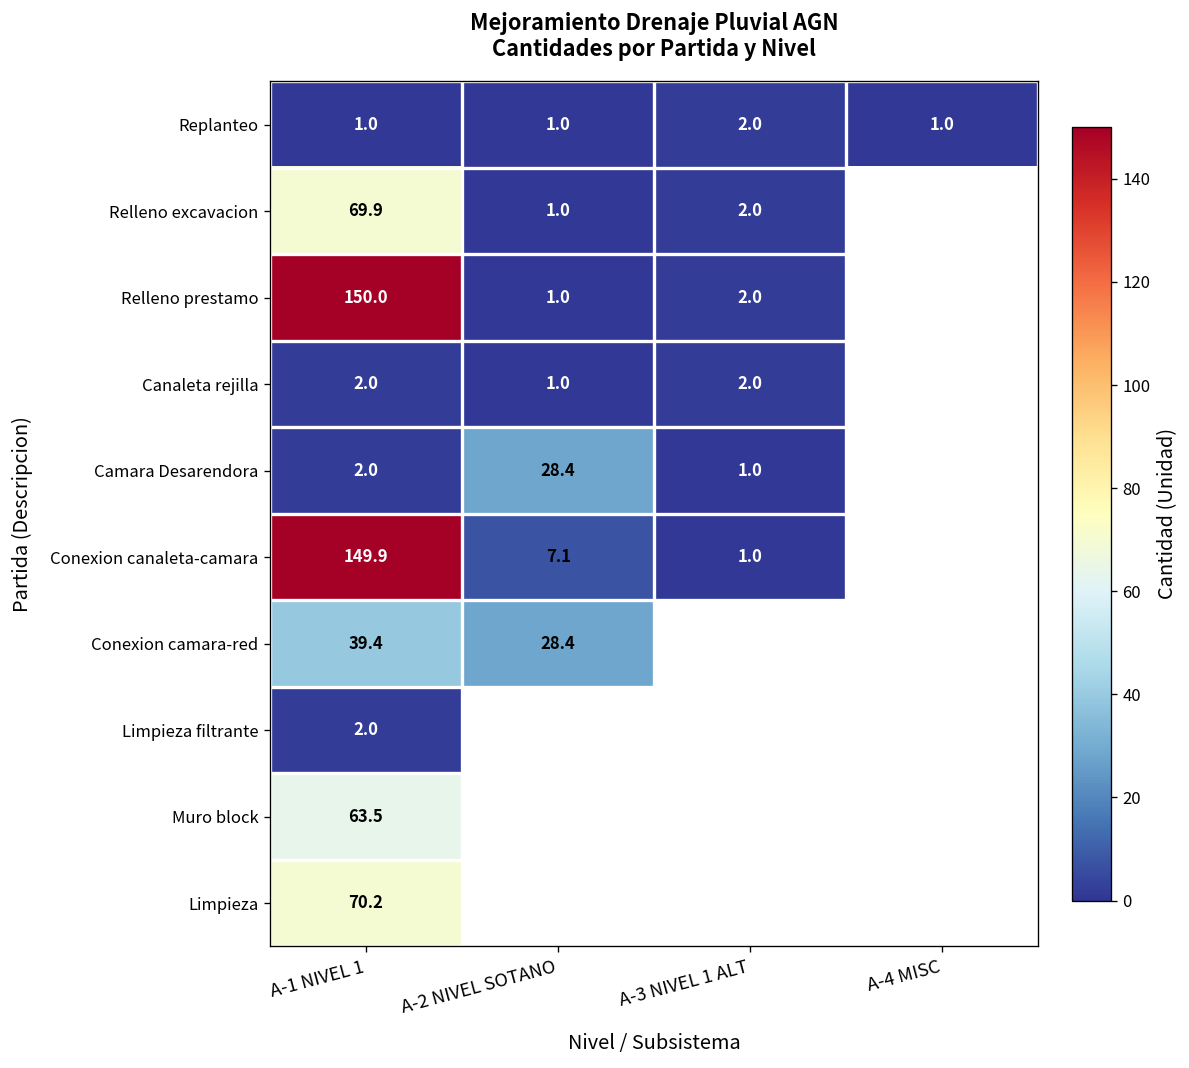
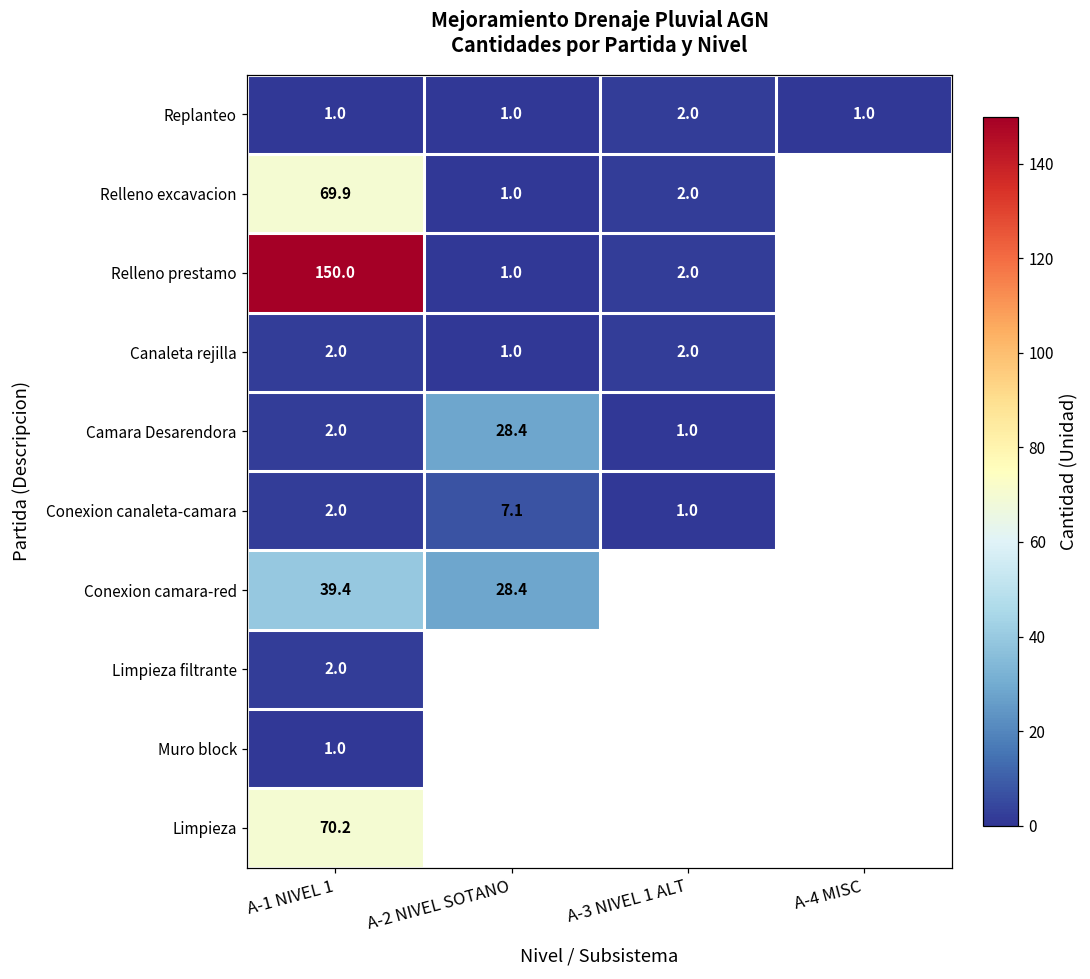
Conexion canaleta-camara, A-1 NIVEL 1: 149.9 -> 2.0
Muro block, A-1 NIVEL 1: 63.5 -> 1.0
